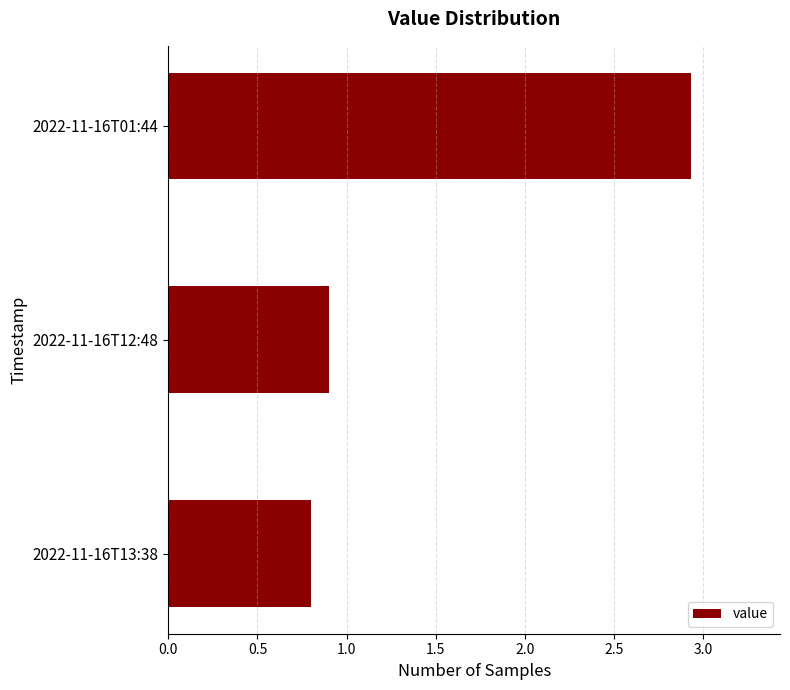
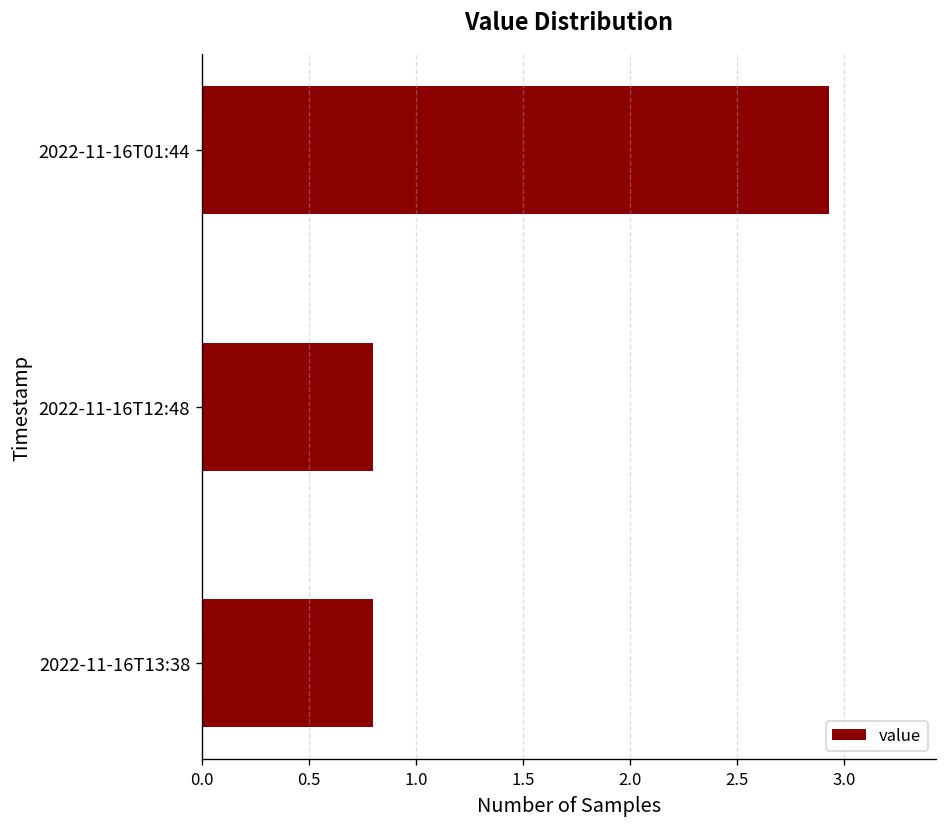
2022-11-16T12:48: 0.9 -> 0.8
